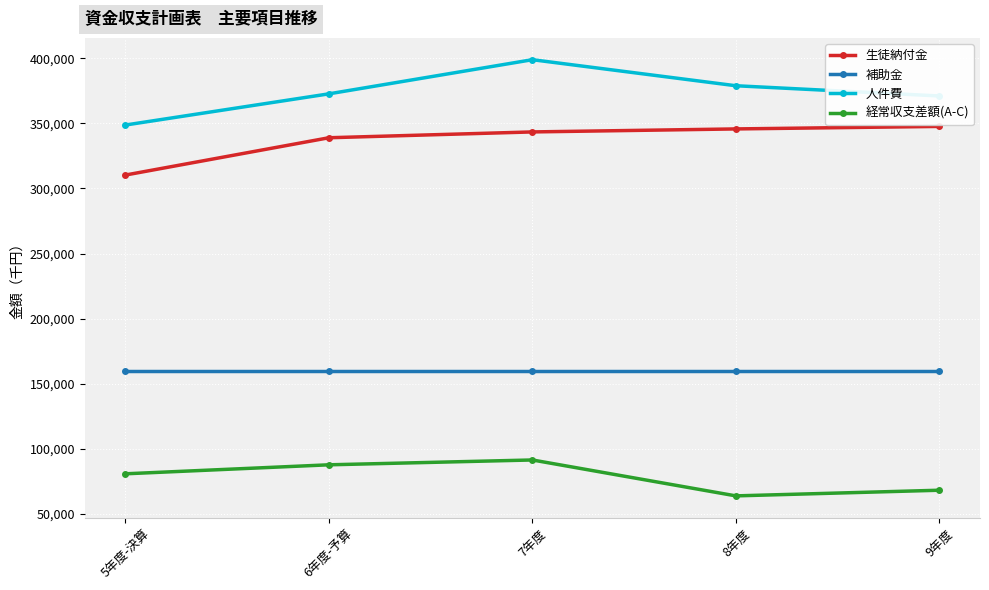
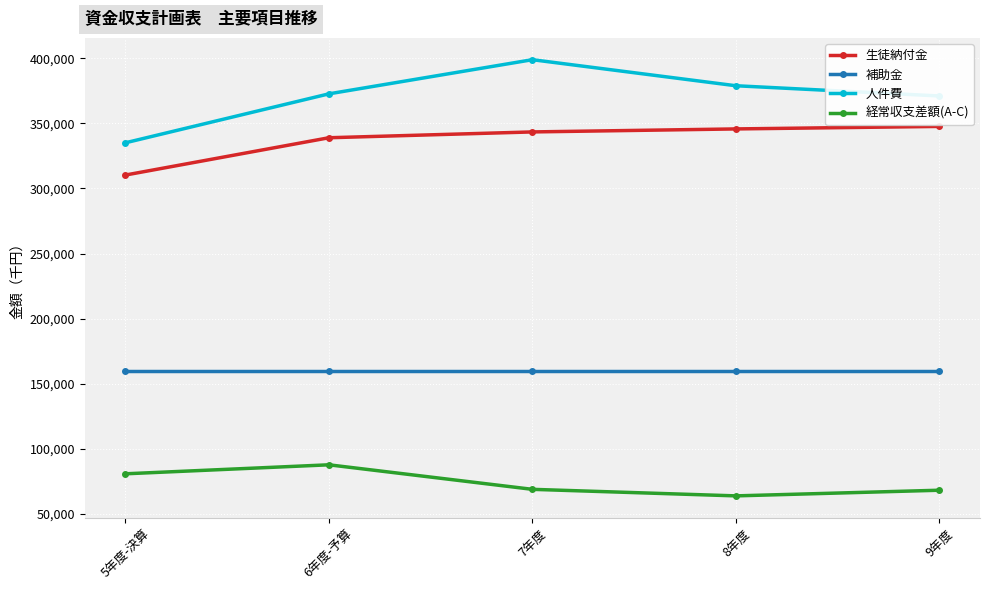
人件費, 5年度-決算: 349,000 -> 335,000
経常収支差額(A-C), 7年度: 92,000 -> 69,000
